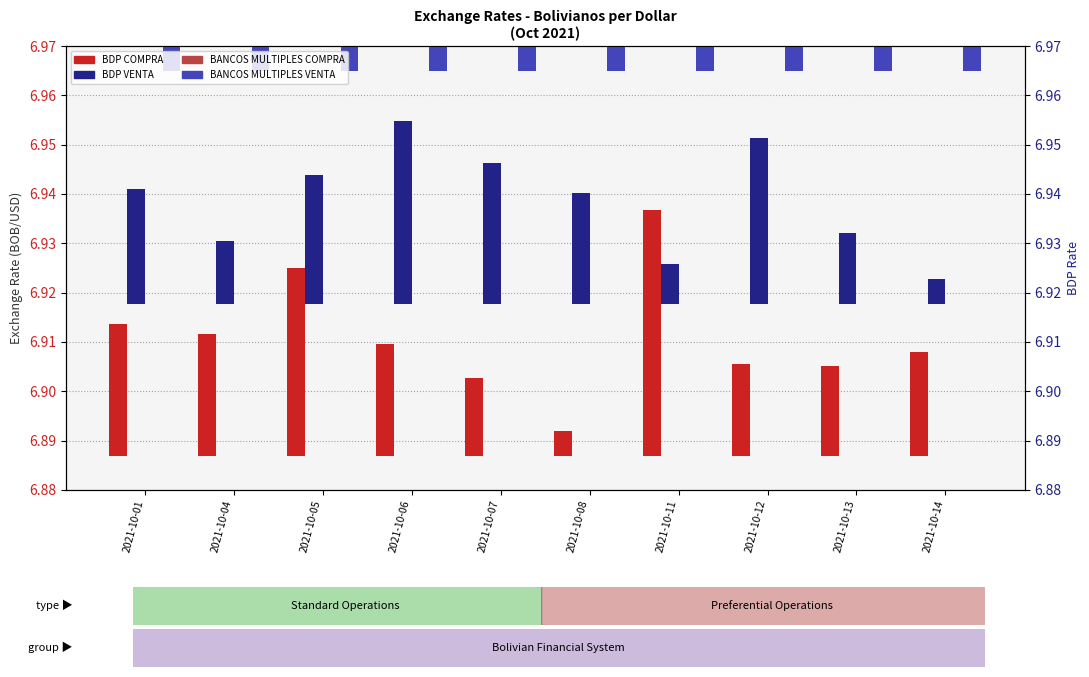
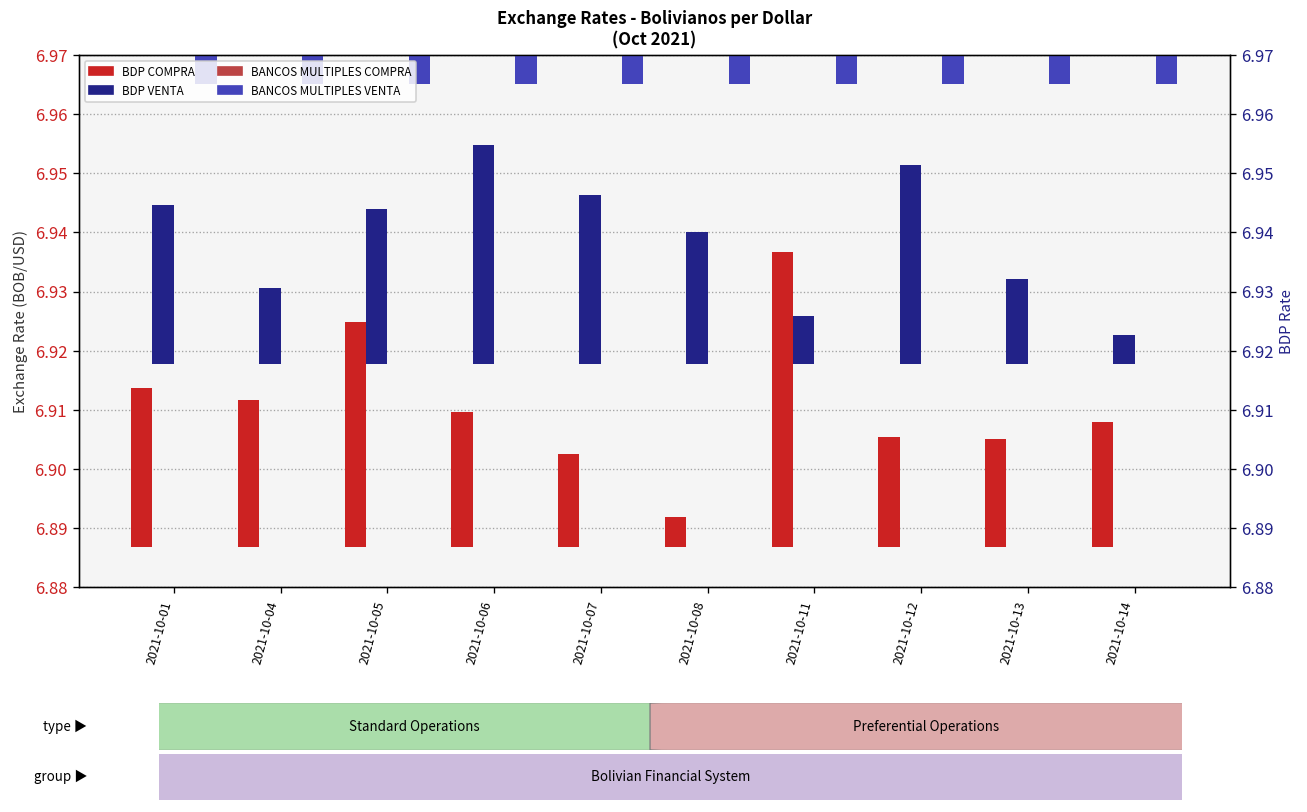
BDP VENTA, 2021-10-01: 6.941 -> 6.945
